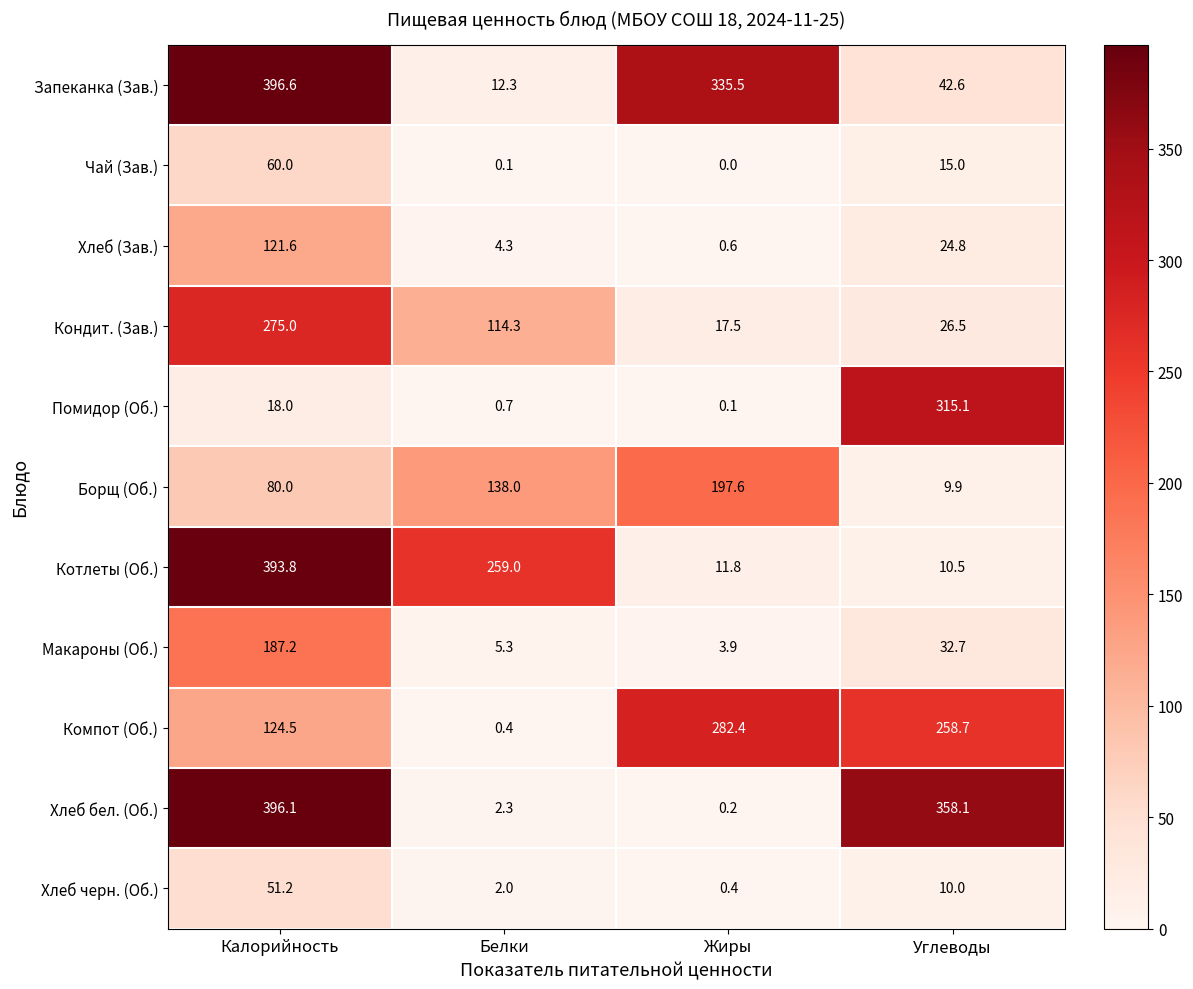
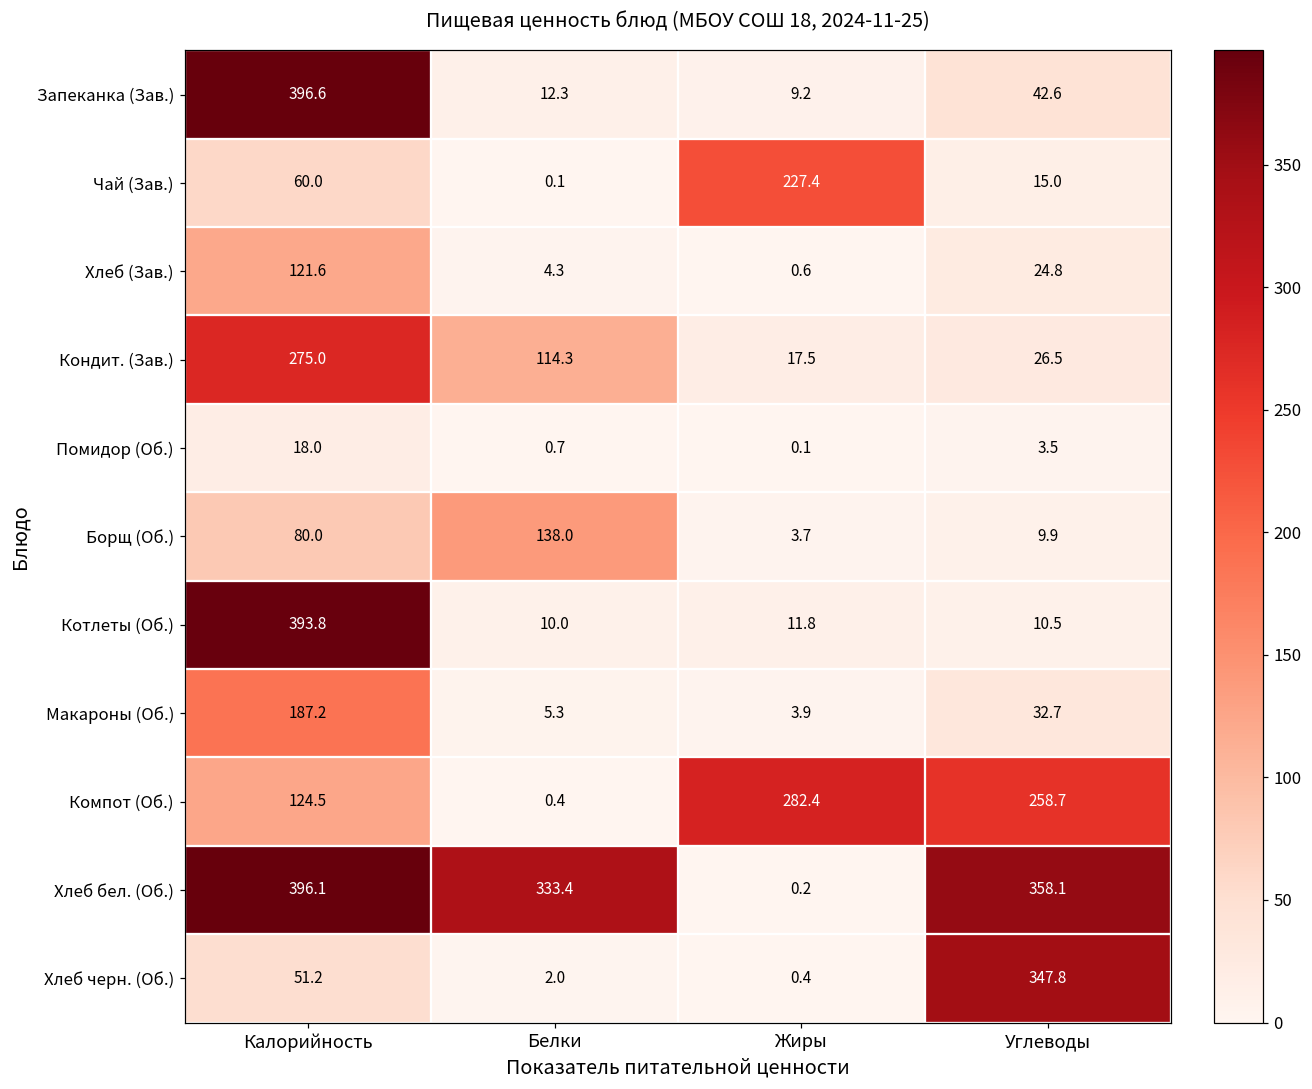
Запеканка (Зав.), Жиры: 335.5 -> 9.2
Чай (Зав.), Жиры: 0.0 -> 227.4
Помидор (Об.), Углеводы: 315.1 -> 3.5
Борщ (Об.), Жиры: 197.6 -> 3.7
Котлеты (Об.), Белки: 259.0 -> 10.0
Хлеб бел. (Об.), Белки: 2.3 -> 333.4
Хлеб черн. (Об.), Углеводы: 10.0 -> 347.8
